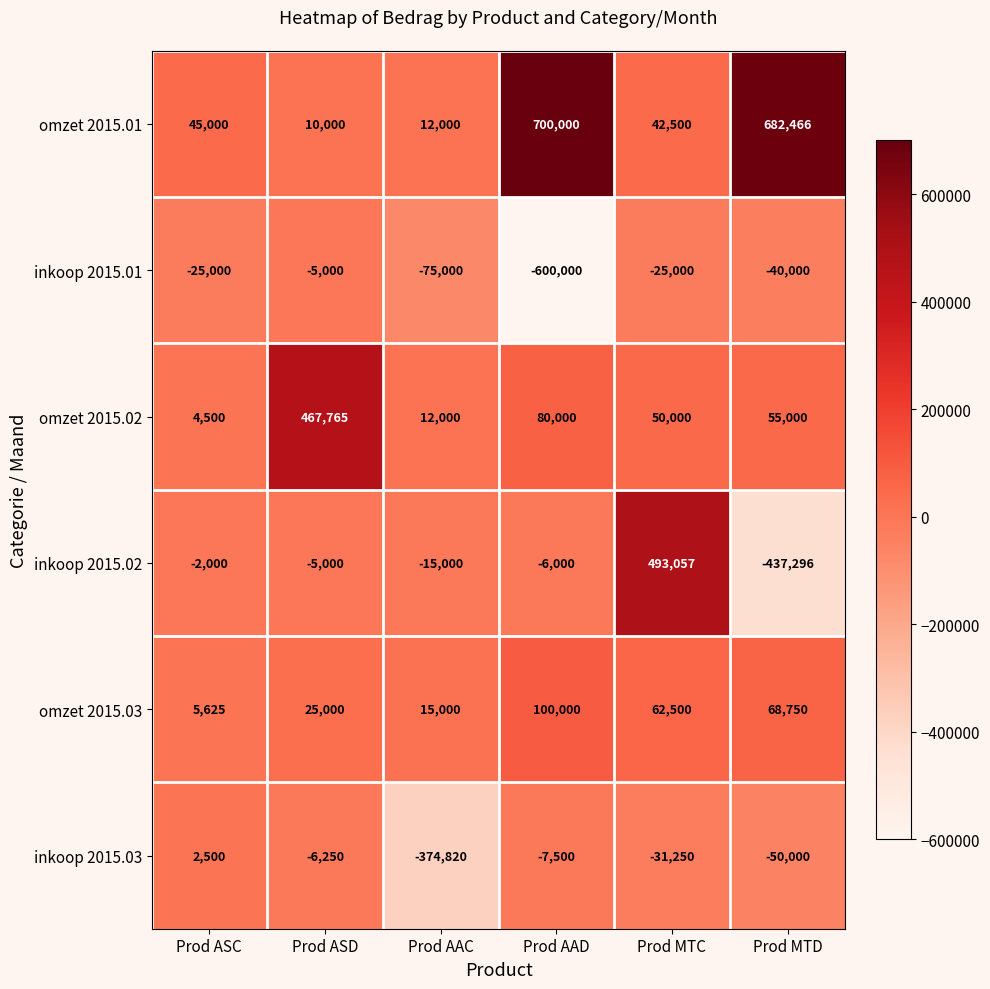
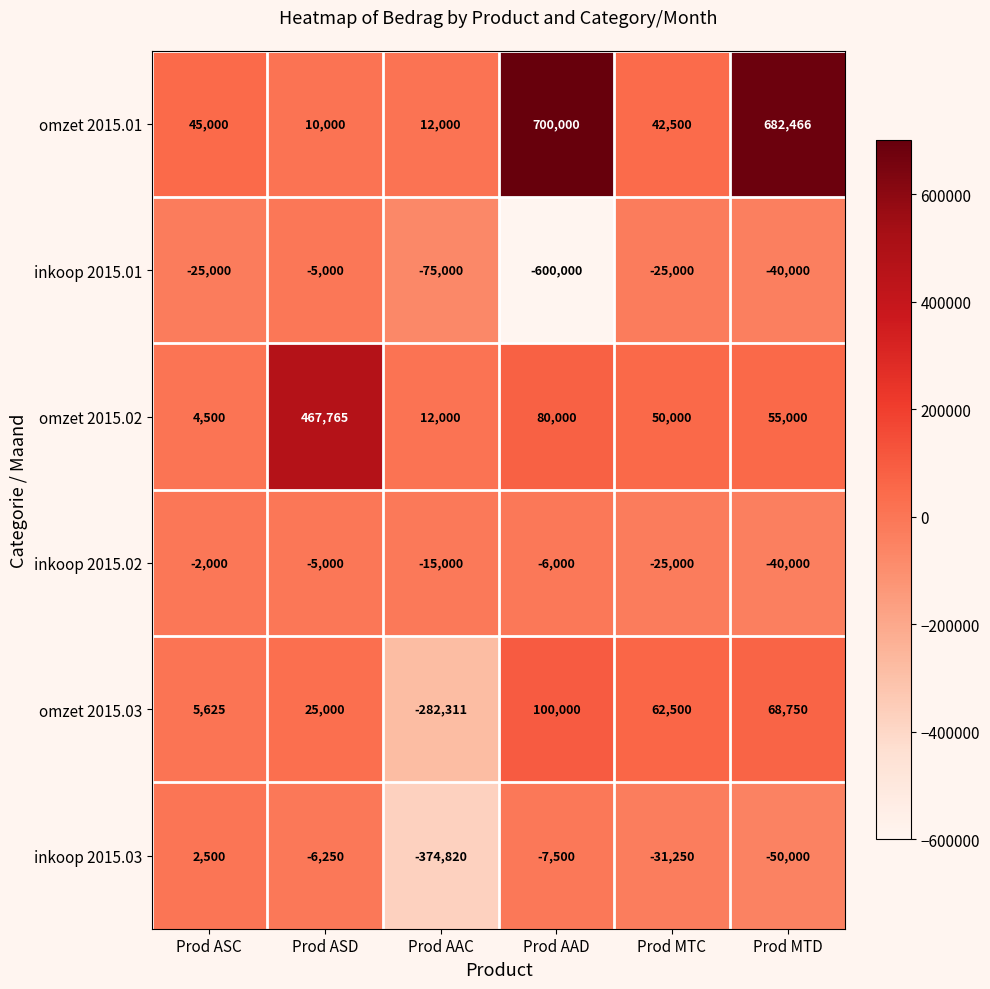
inkoop 2015.02, Prod MTC: 493,057 -> -25,000
inkoop 2015.02, Prod MTD: -437,296 -> -40,000
omzet 2015.03, Prod AAC: 15,000 -> -282,311
